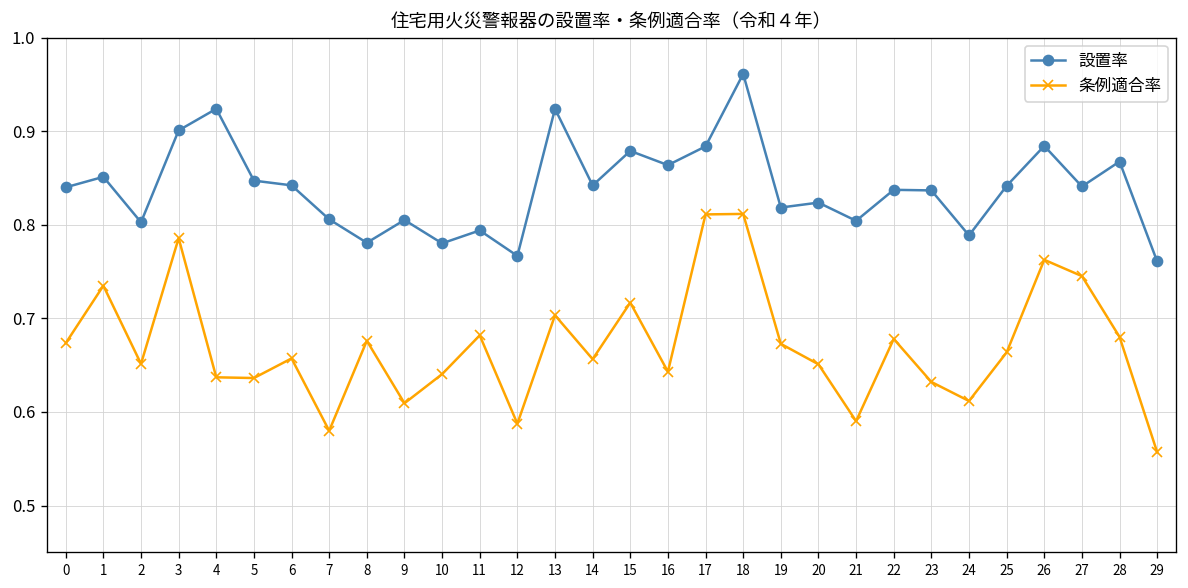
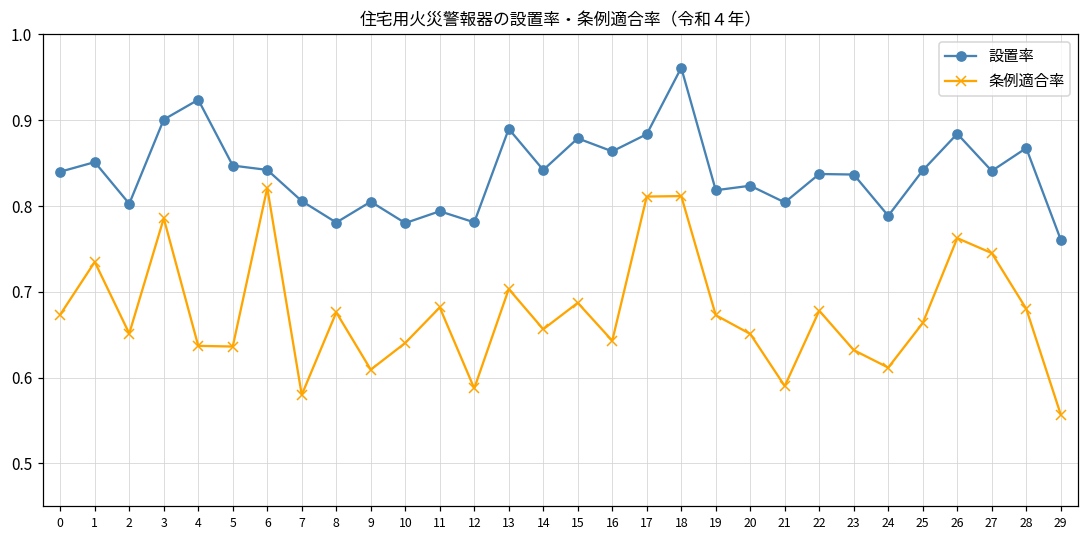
条例適合率, 6: 0.66 -> 0.82
設置率, 12: 0.77 -> 0.78
設置率, 13: 0.92 -> 0.89
条例適合率, 15: 0.72 -> 0.69
